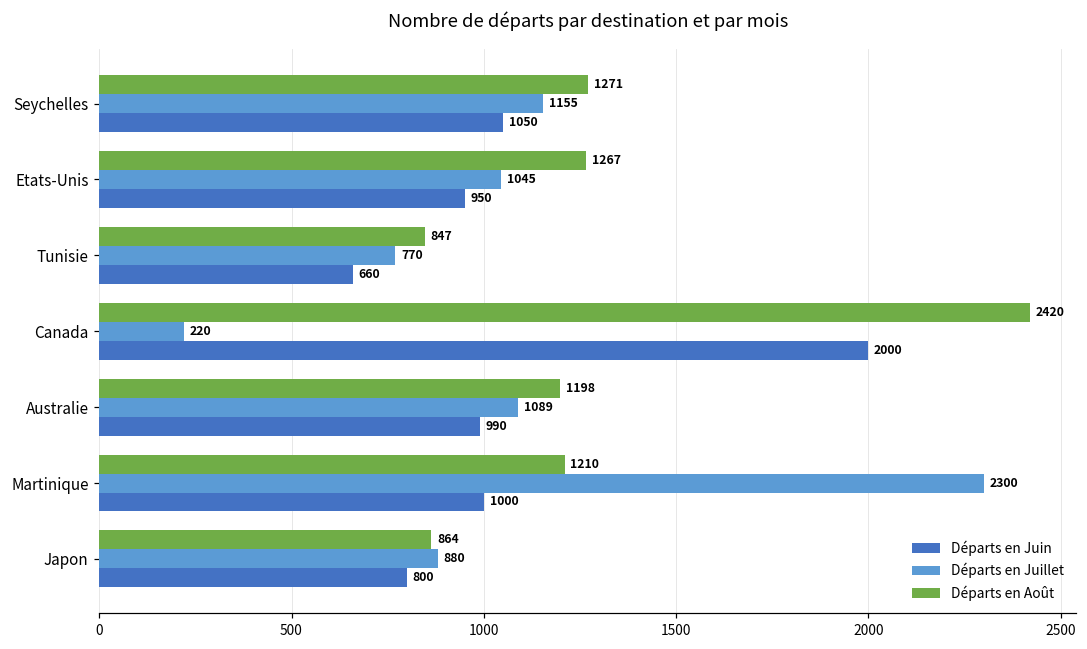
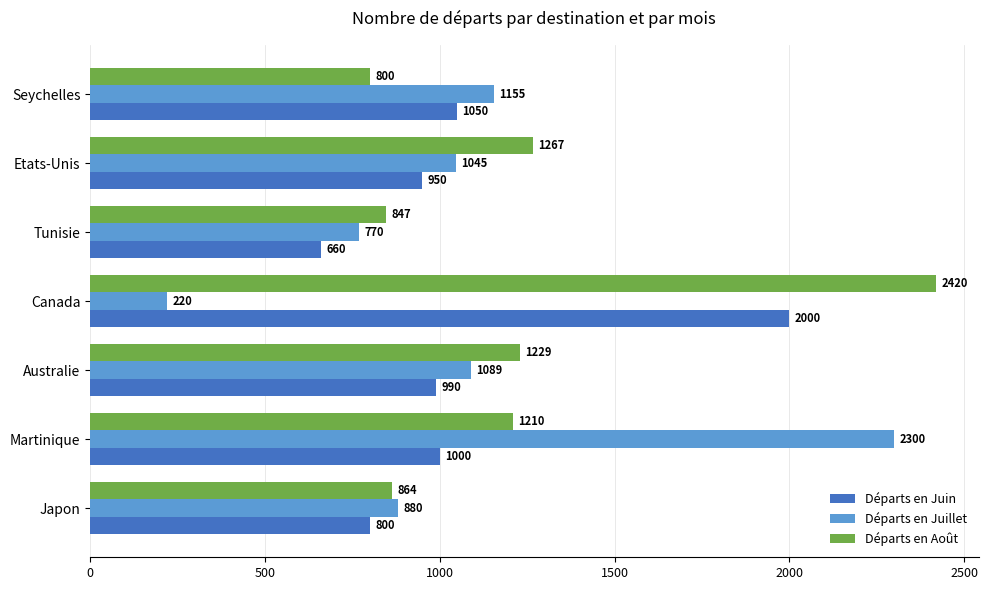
Départs en Août, Seychelles: 1271 -> 800
Départs en Août, Australie: 1198 -> 1229
